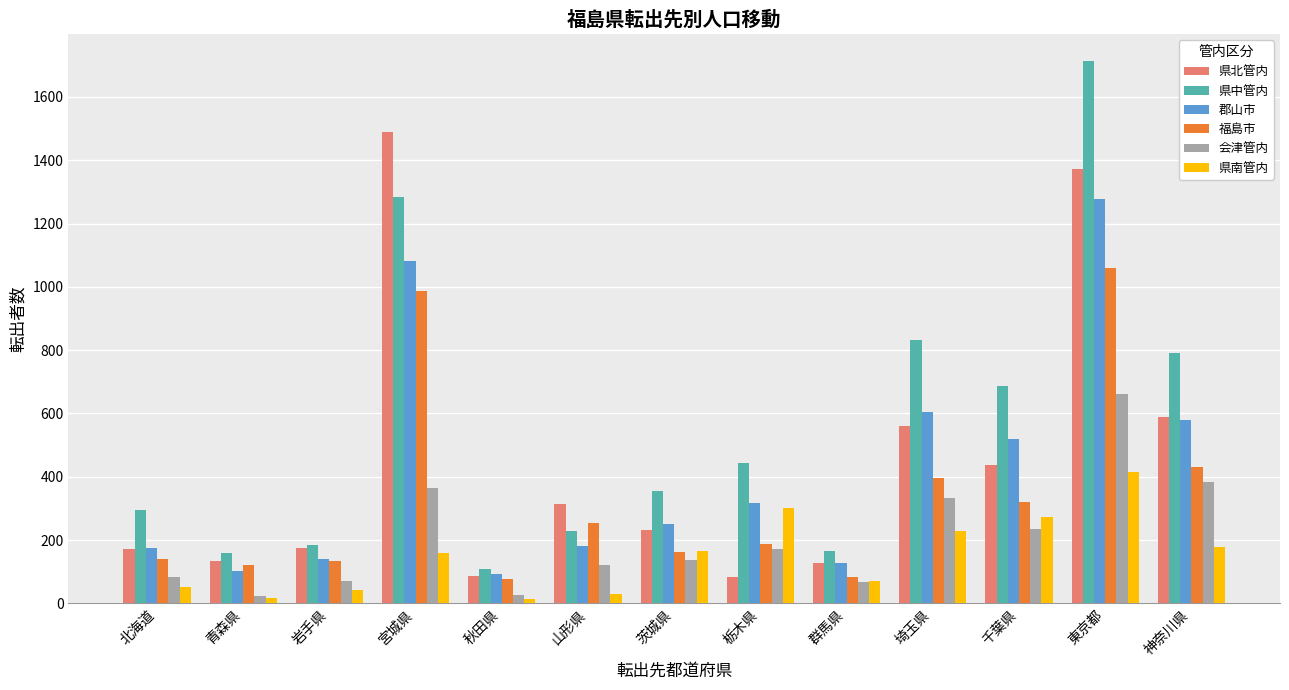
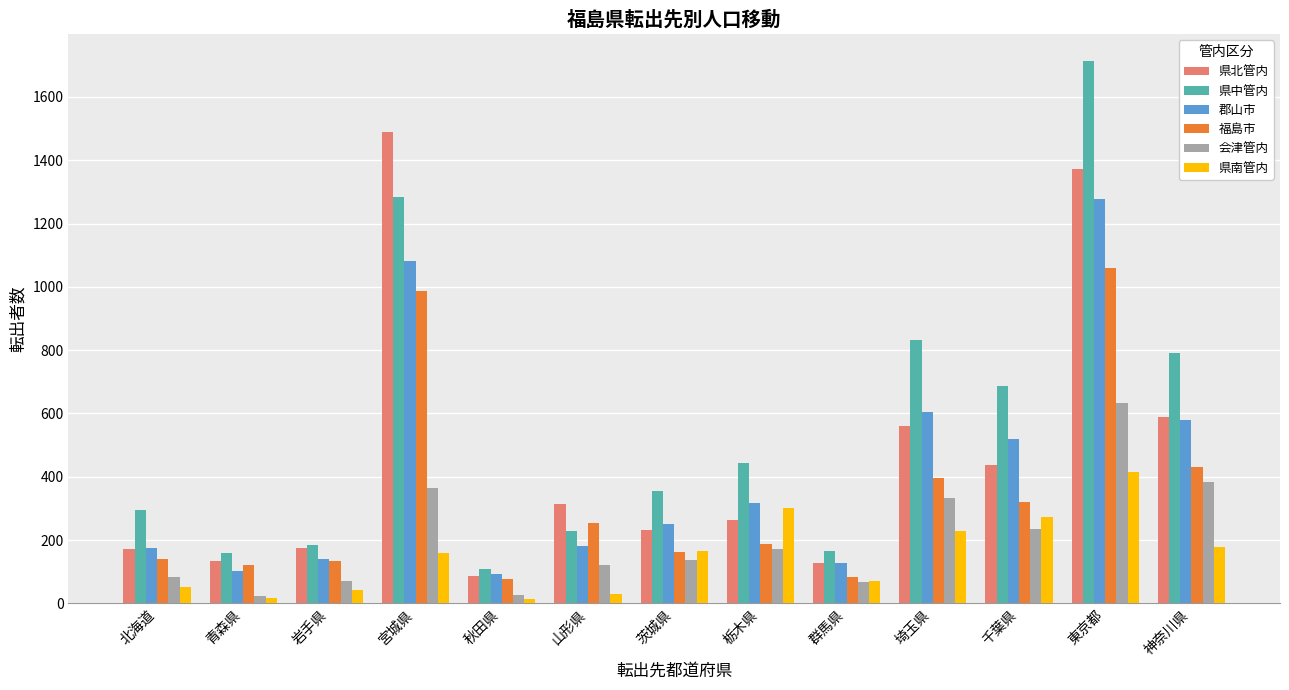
県北管内, 栃木県: 90 -> 260
会津管内, 東京都: 660 -> 630
